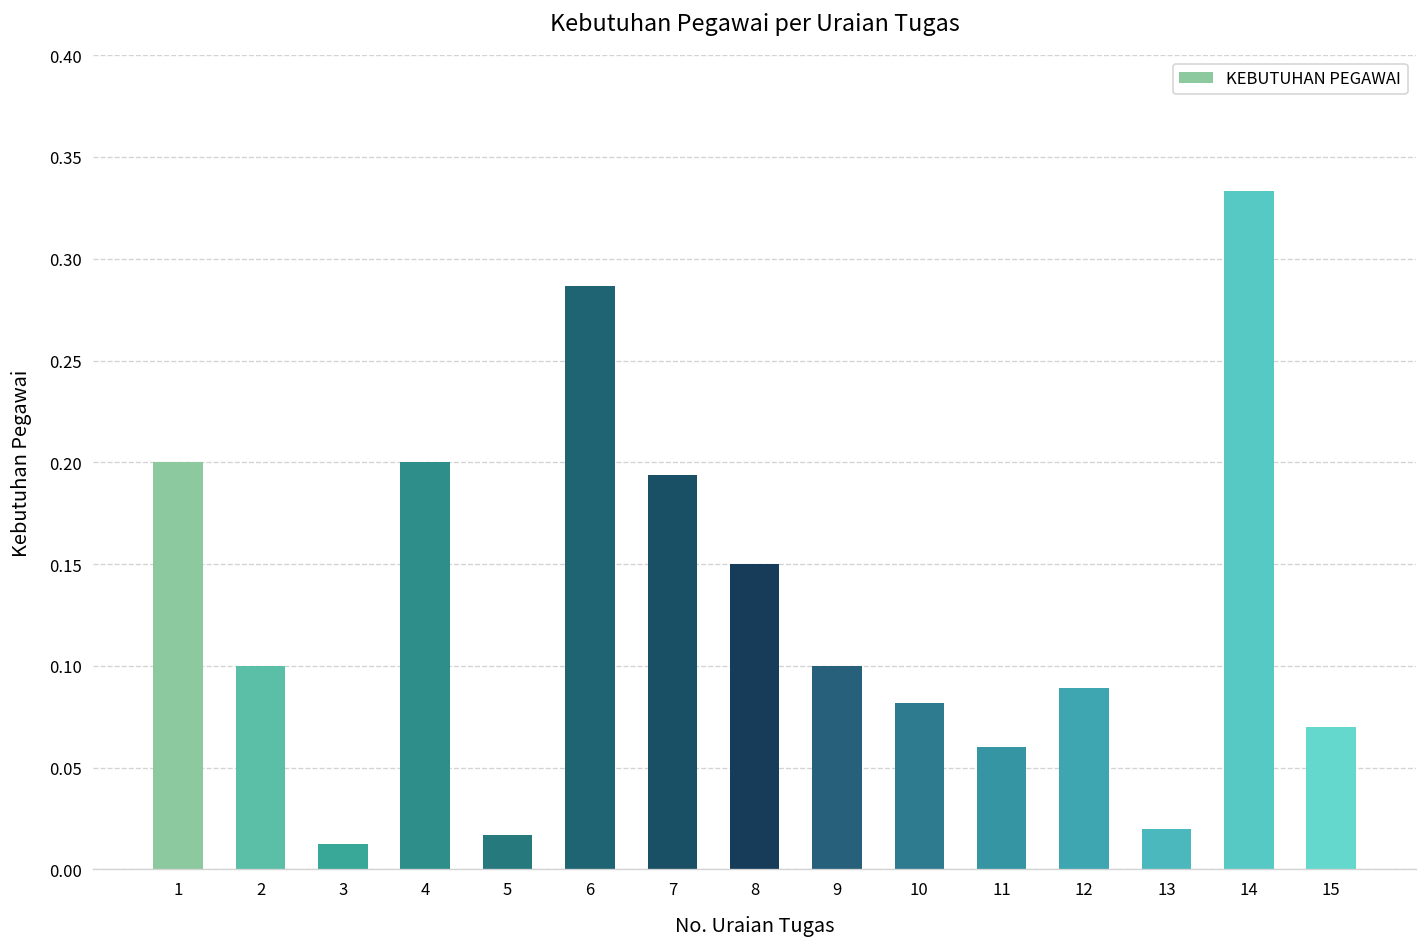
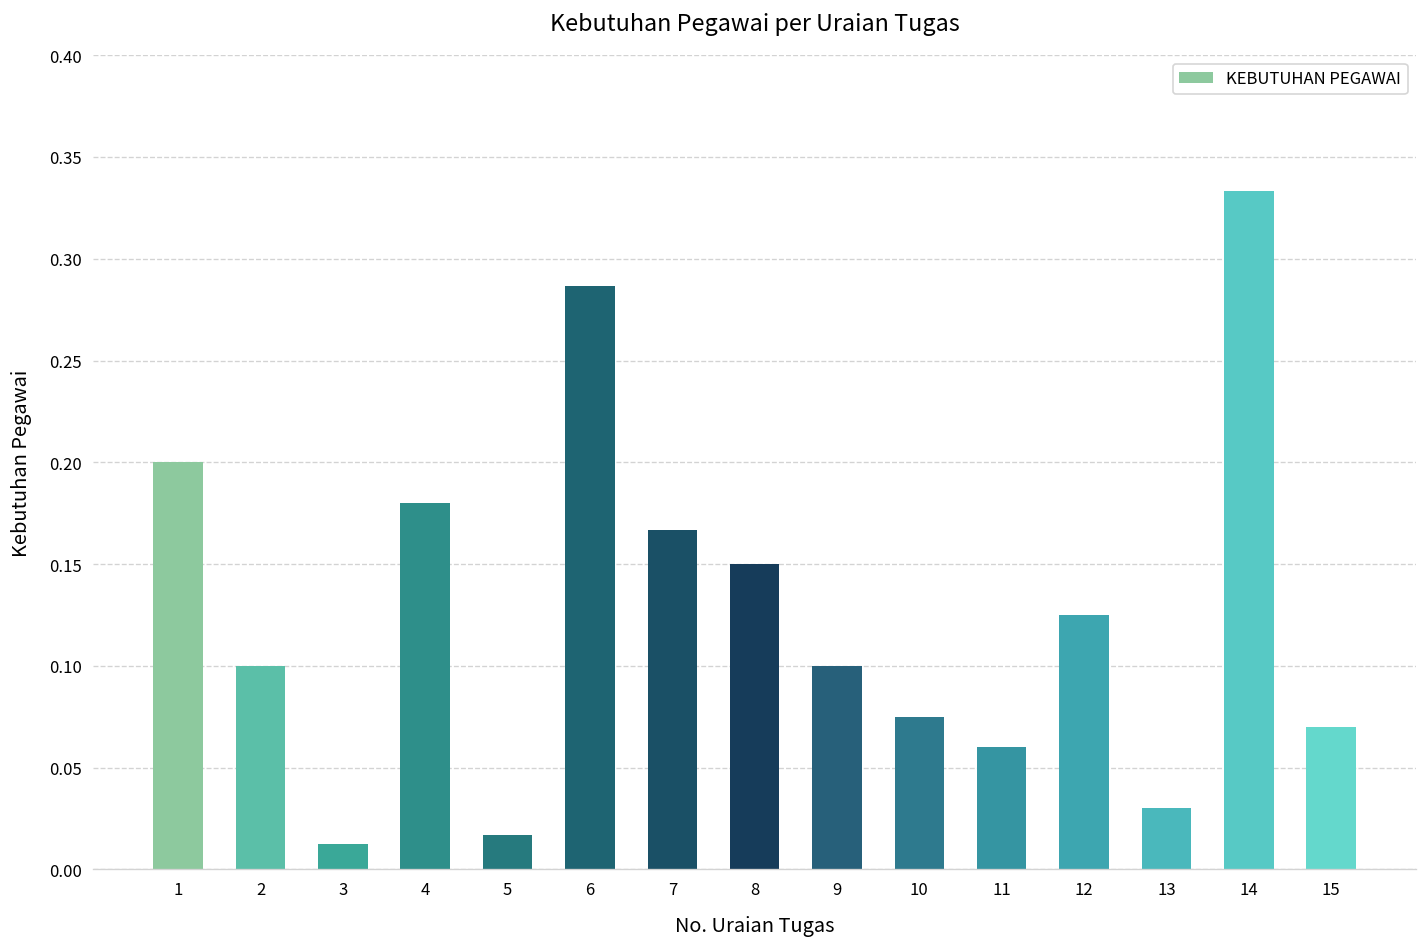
4: 0.20 -> 0.18
7: 0.194 -> 0.167
10: 0.082 -> 0.075
12: 0.089 -> 0.125
13: 0.02 -> 0.03
